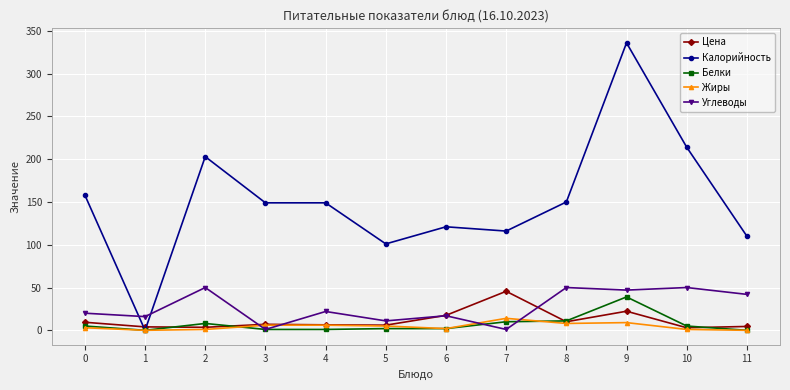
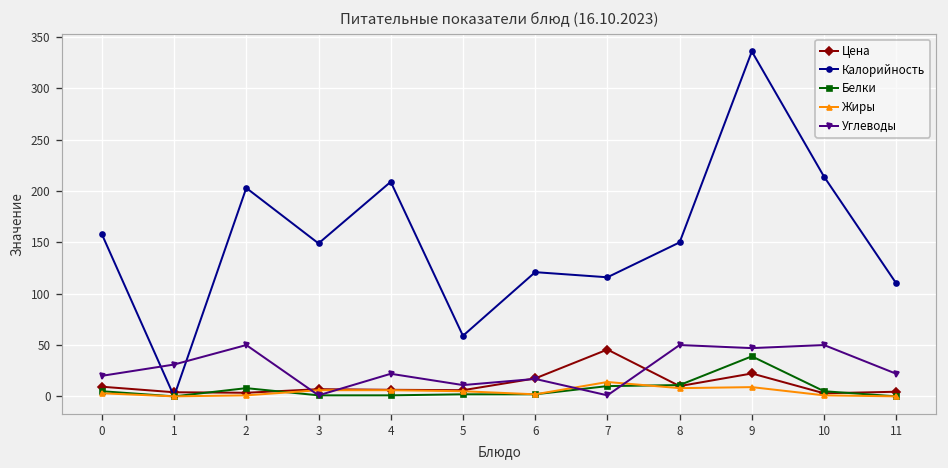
Углеводы, 1: 20 -> 30
Калорийность, 4: 150 -> 210
Калорийность, 5: 100 -> 60
Углеводы, 11: 40 -> 20
